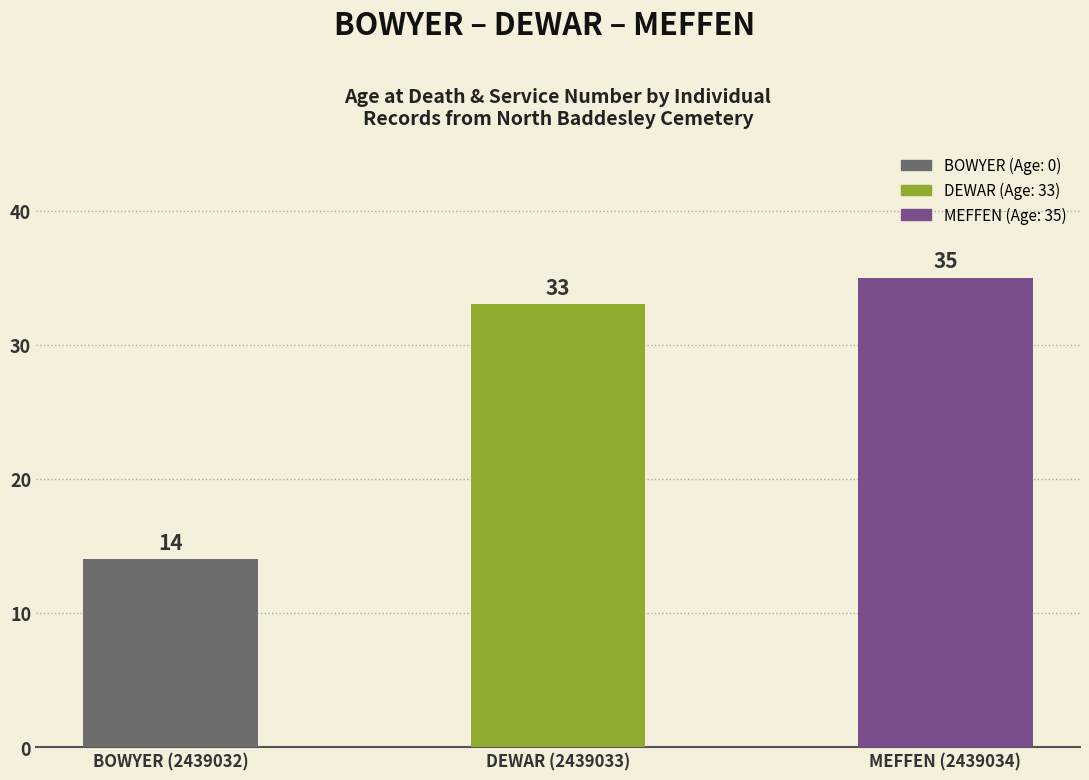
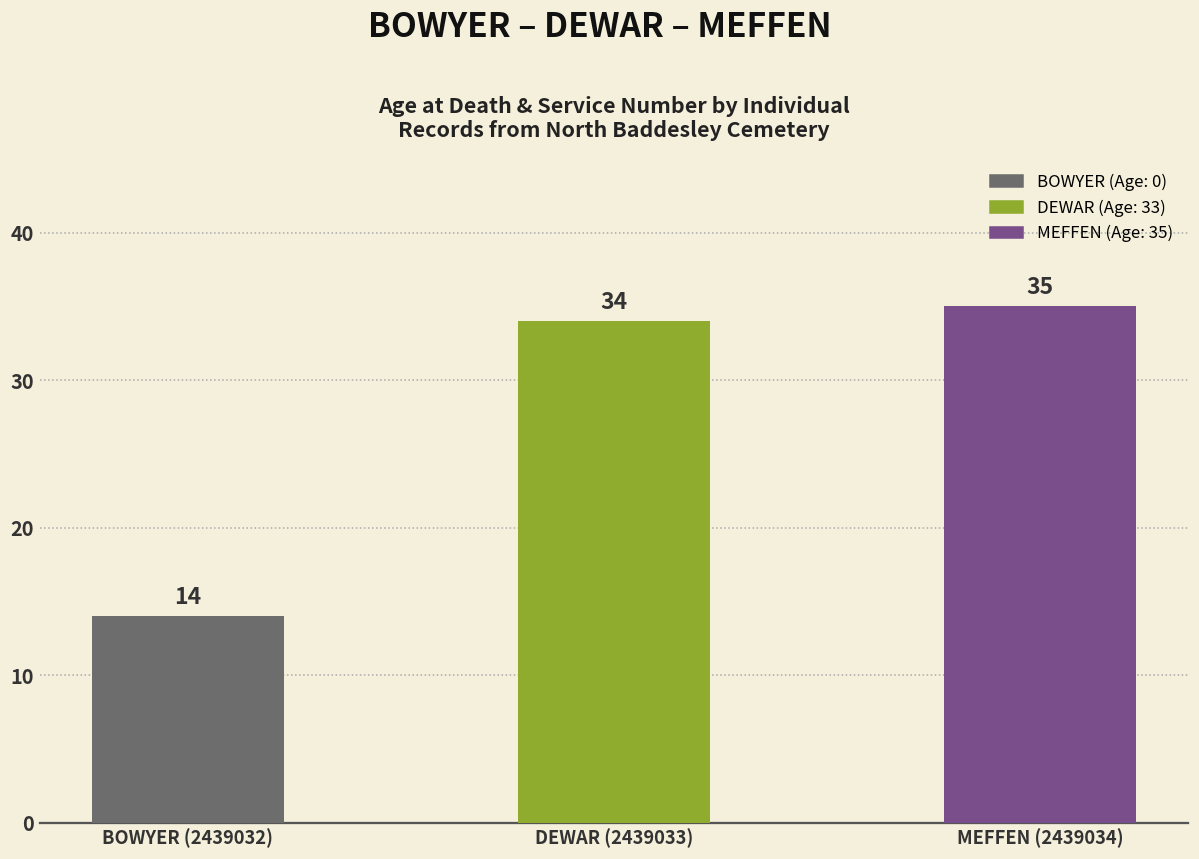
DEWAR (2439033): 33 -> 34
